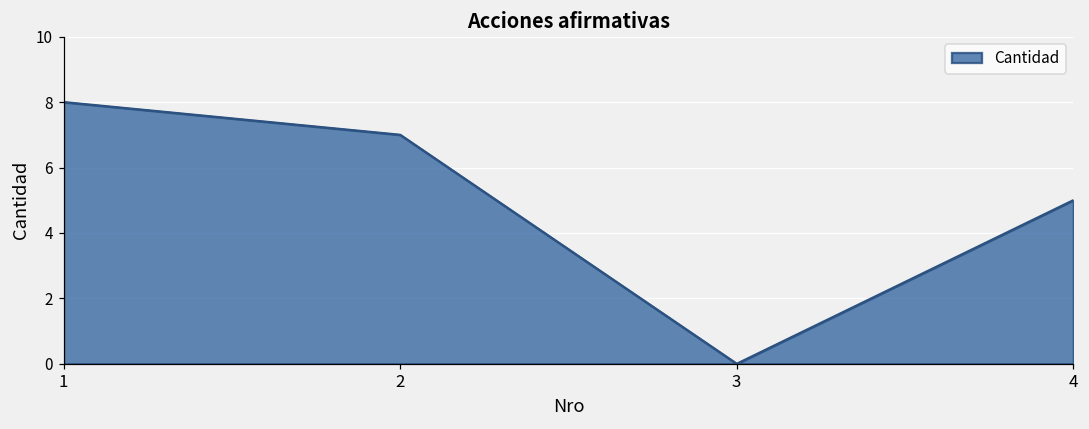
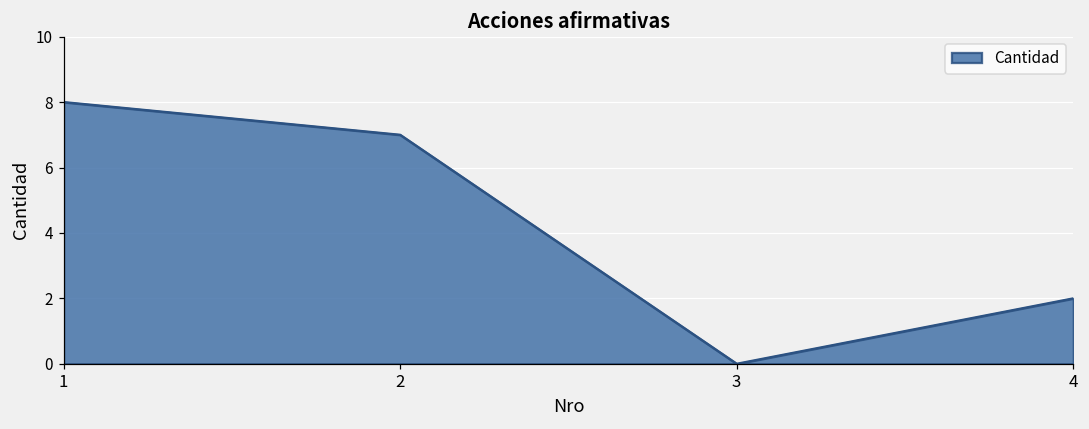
4: 5 -> 2
